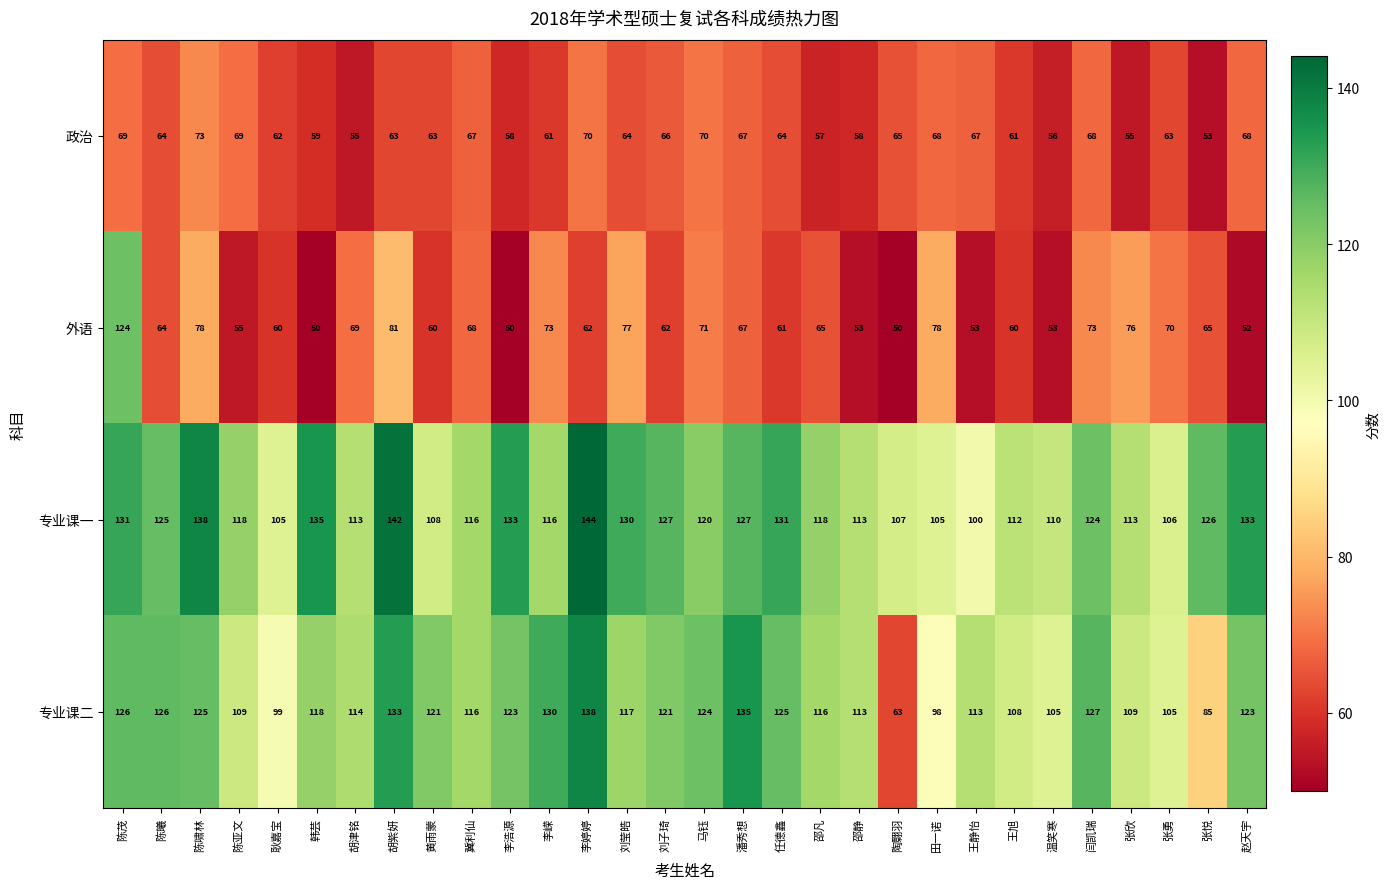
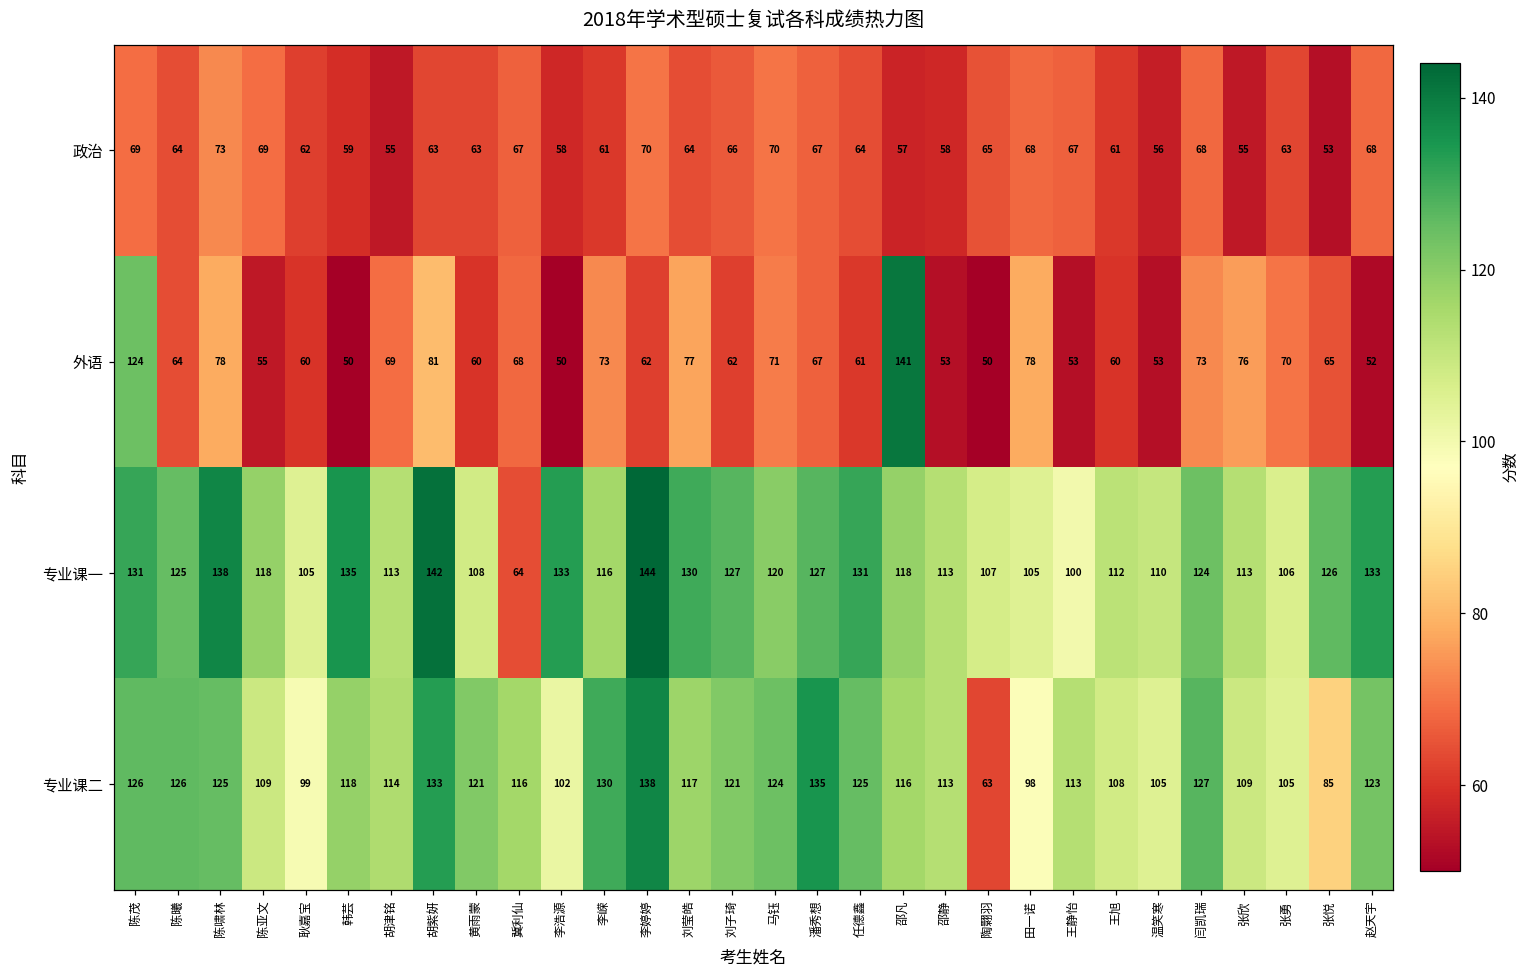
外语, 邵凡: 65 -> 141
专业课一, 冀利仙: 116 -> 64
专业课二, 李浩源: 123 -> 102
